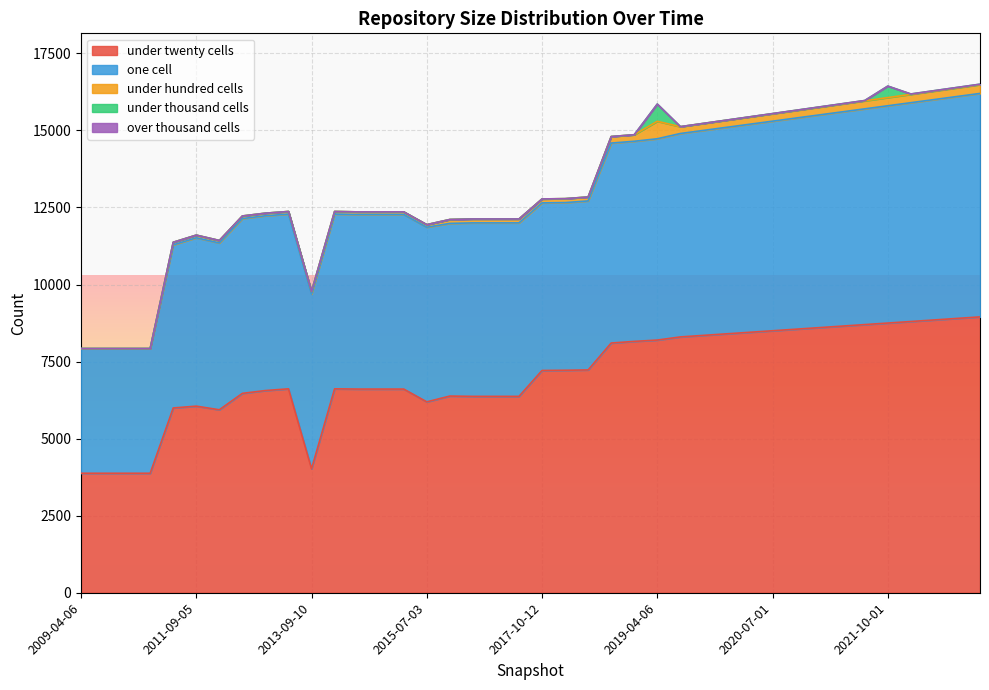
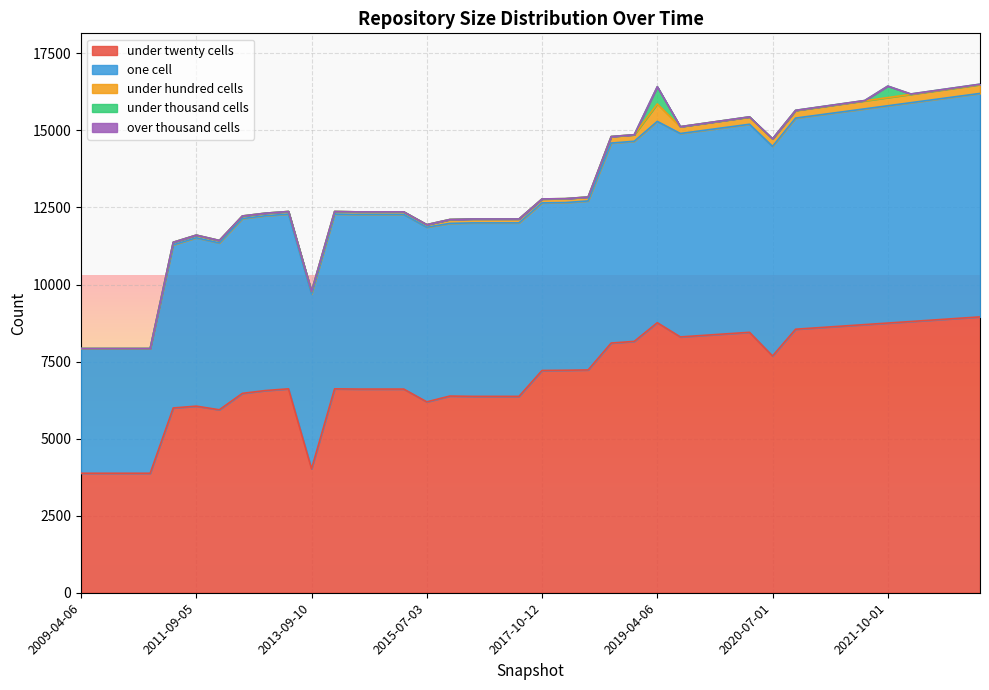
under twenty cells, 2019-04-06: 8200 -> 8800
under twenty cells, 2020-07-01: 8500 -> 7700
